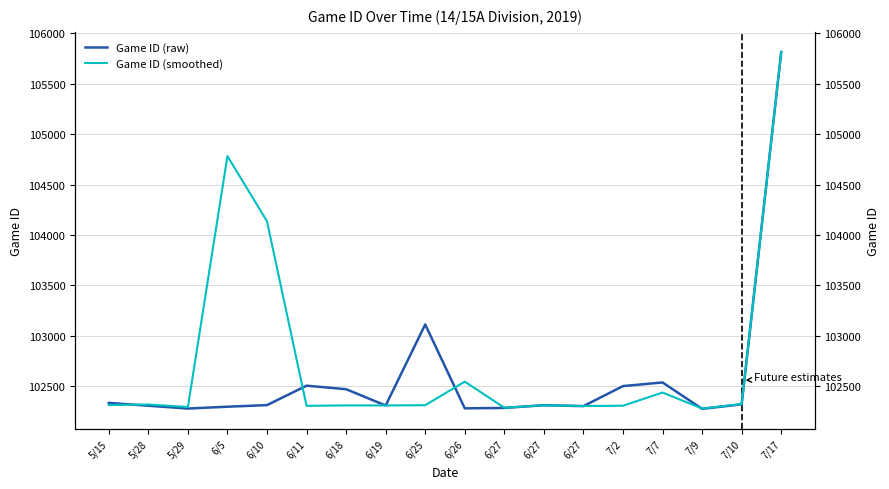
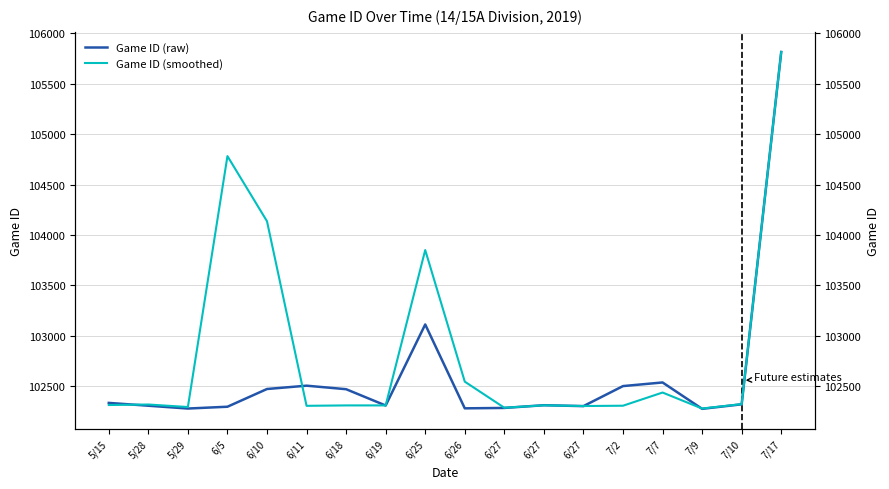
Game ID (raw), 6/10: 102310 -> 102470
Game ID (smoothed), 6/25: 102310 -> 103850
